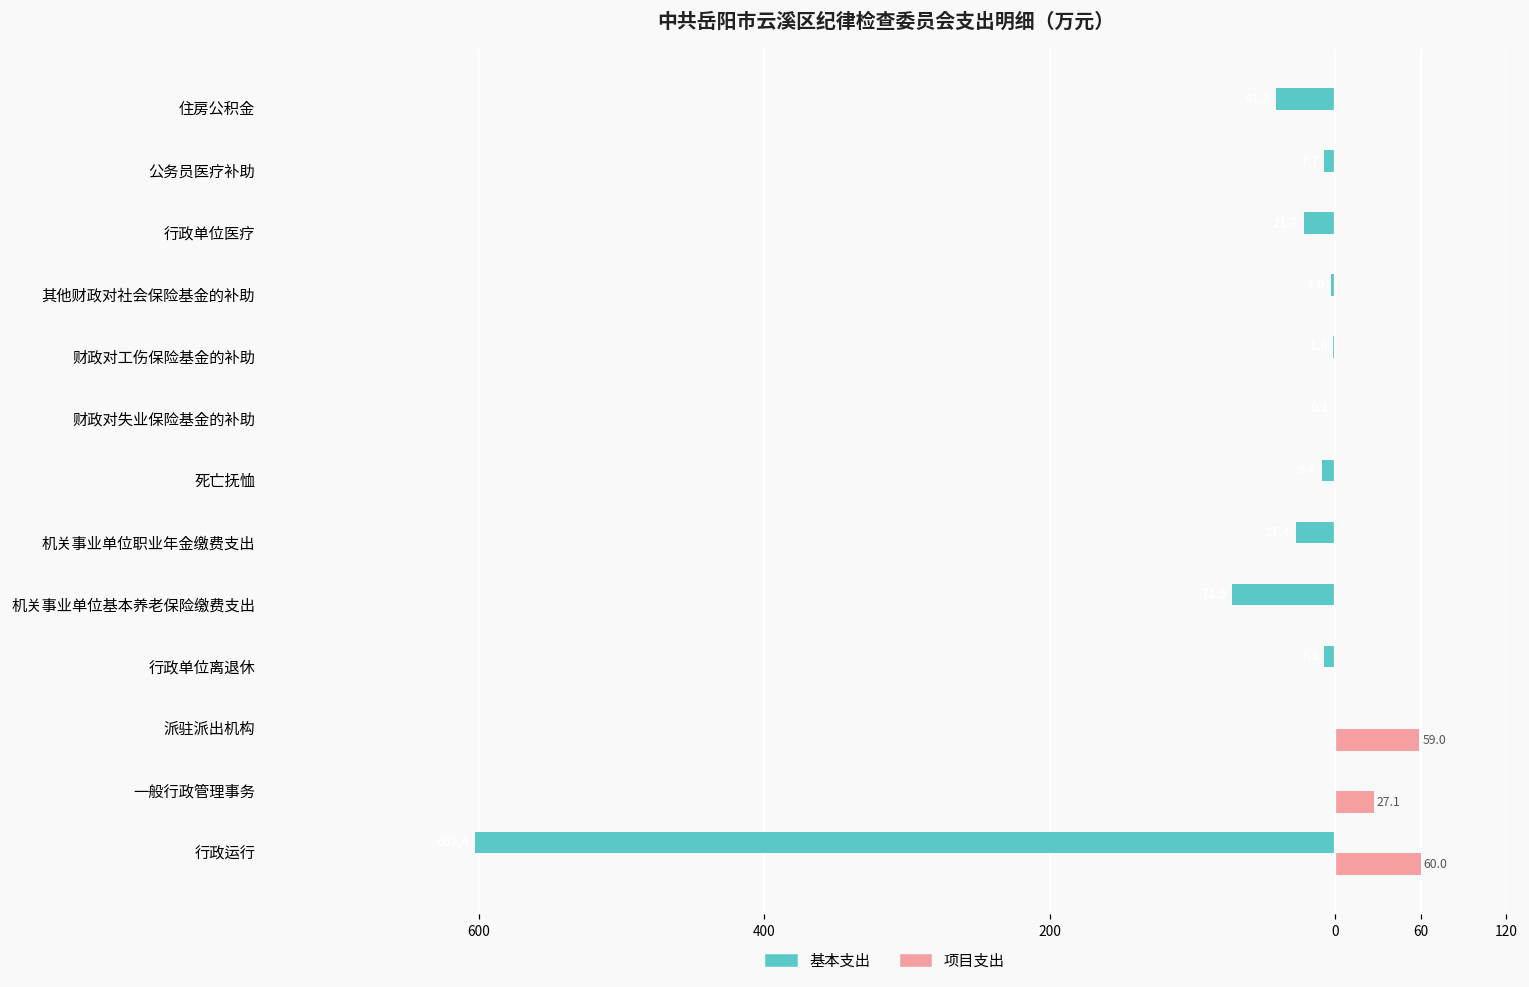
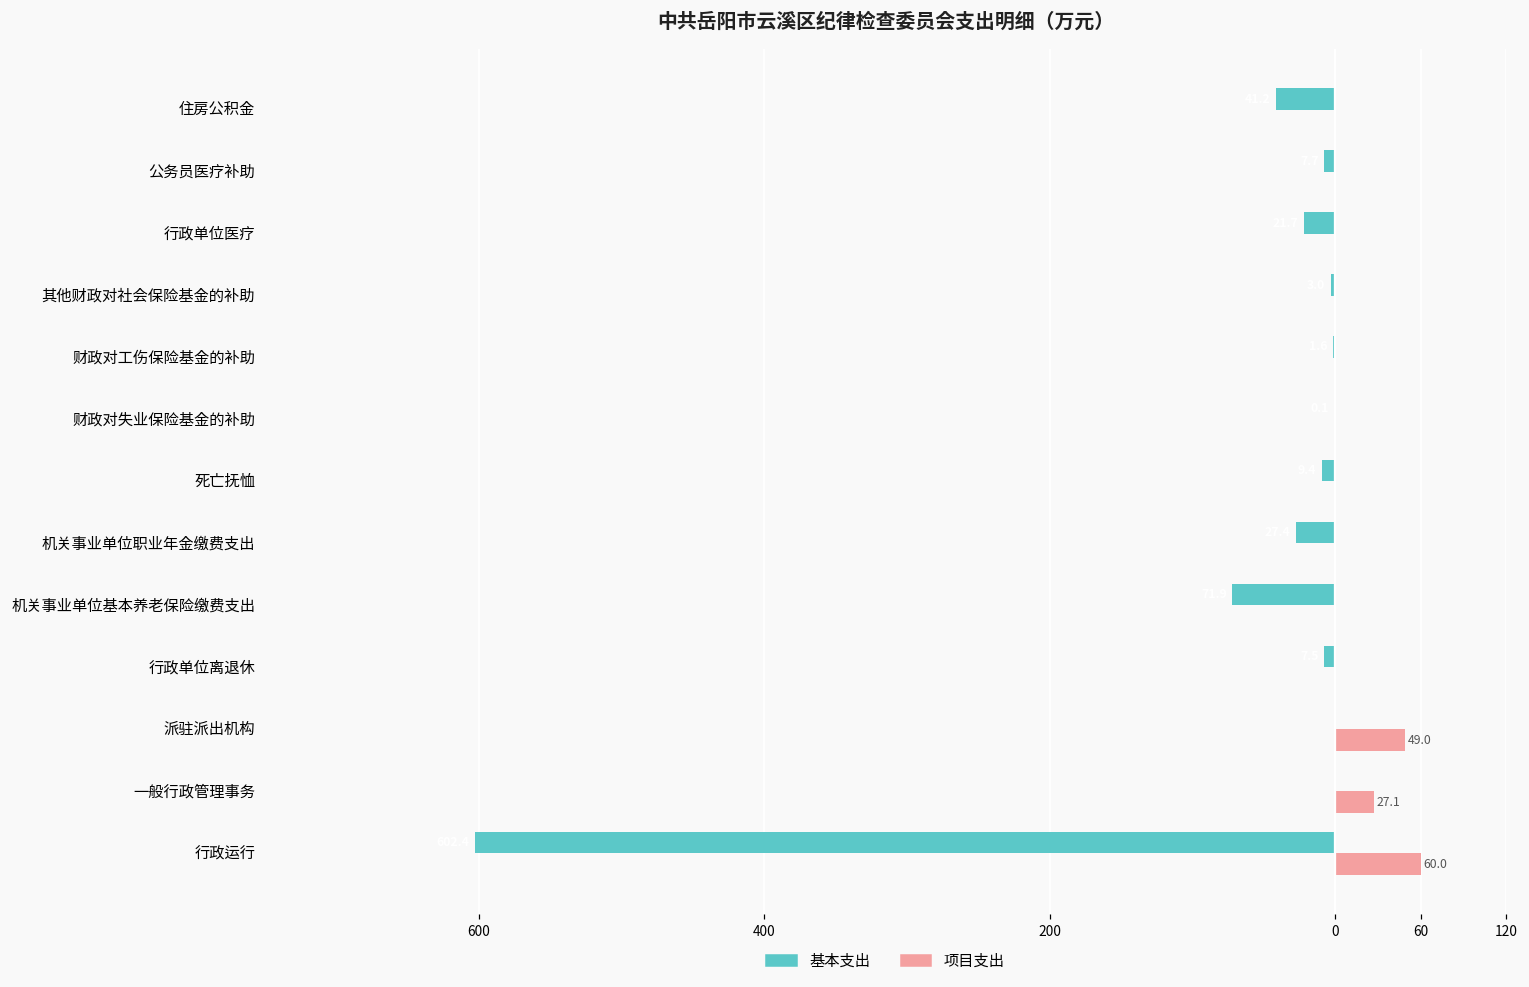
项目支出, 派驻派出机构: 59.0 -> 49.0
